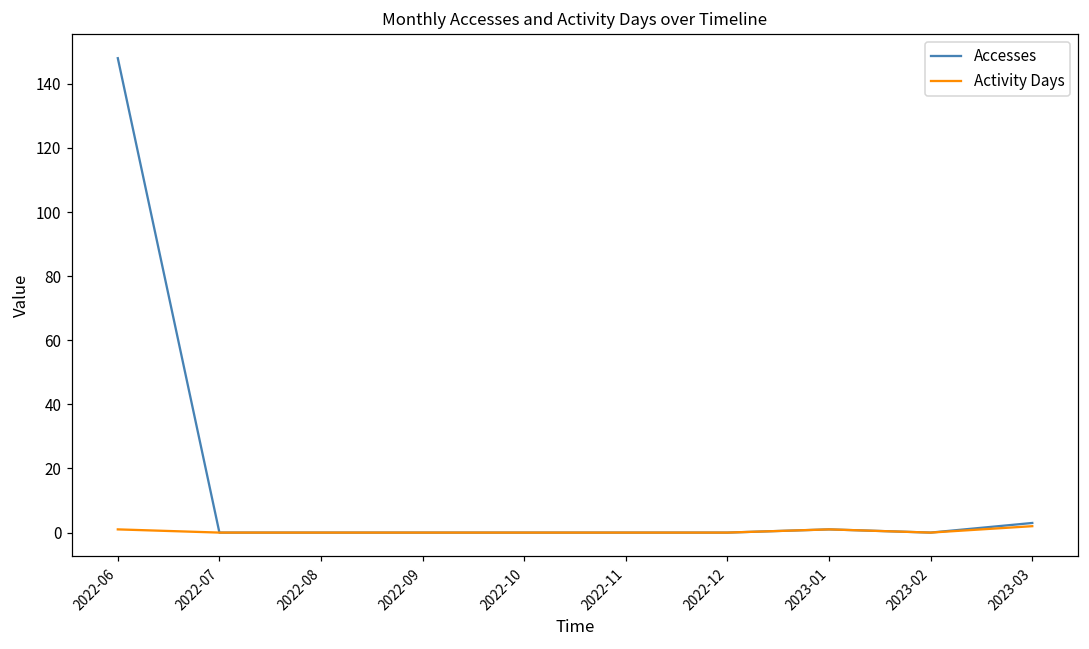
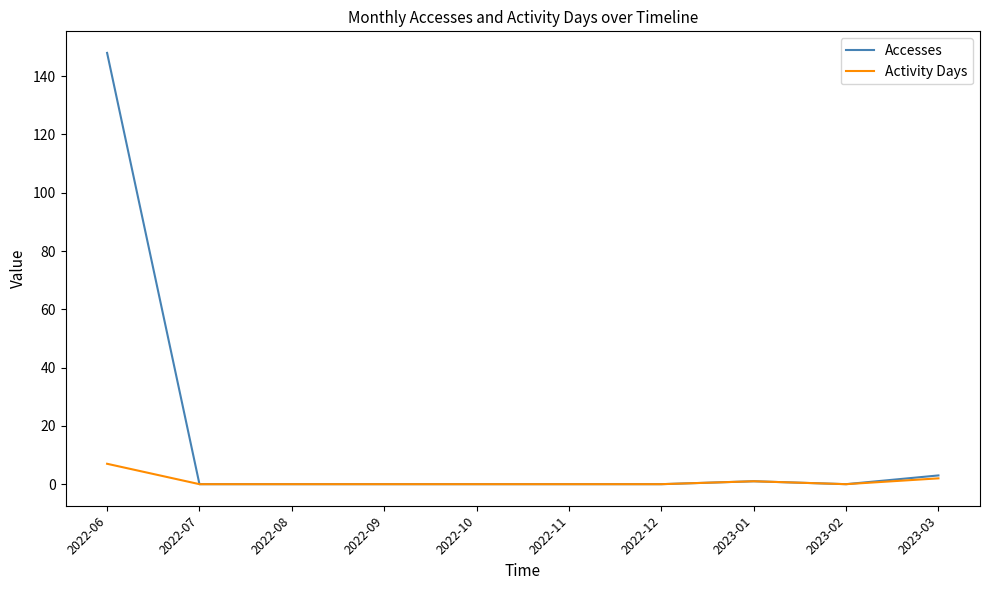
Activity Days, 2022-06: 1 -> 7
